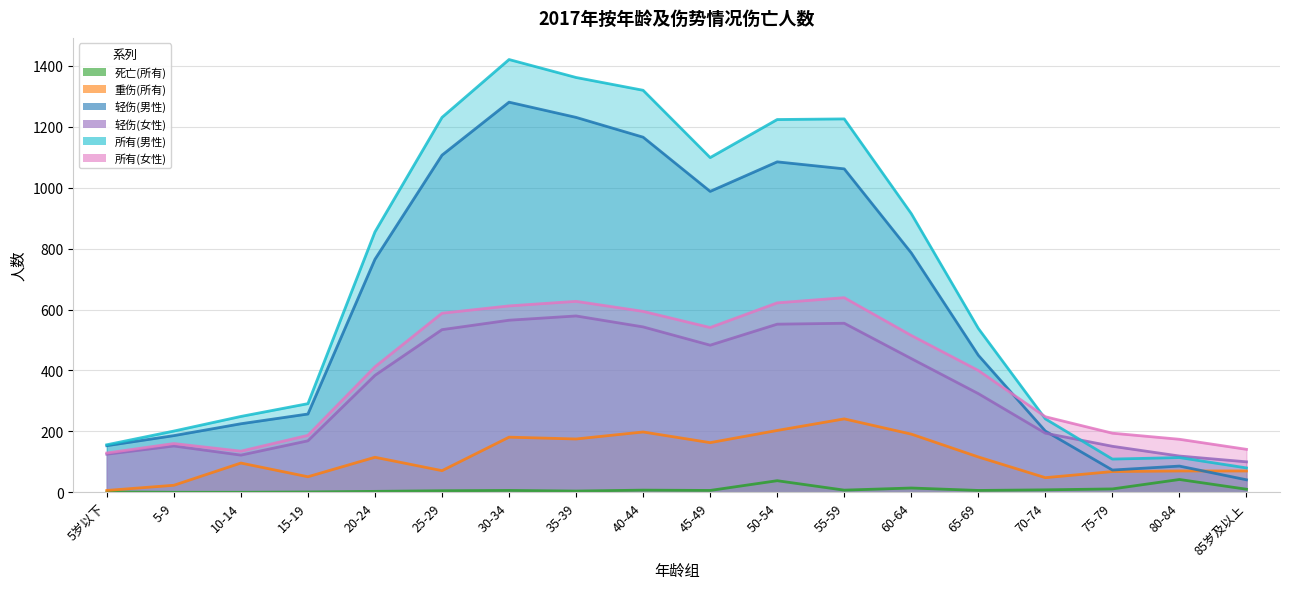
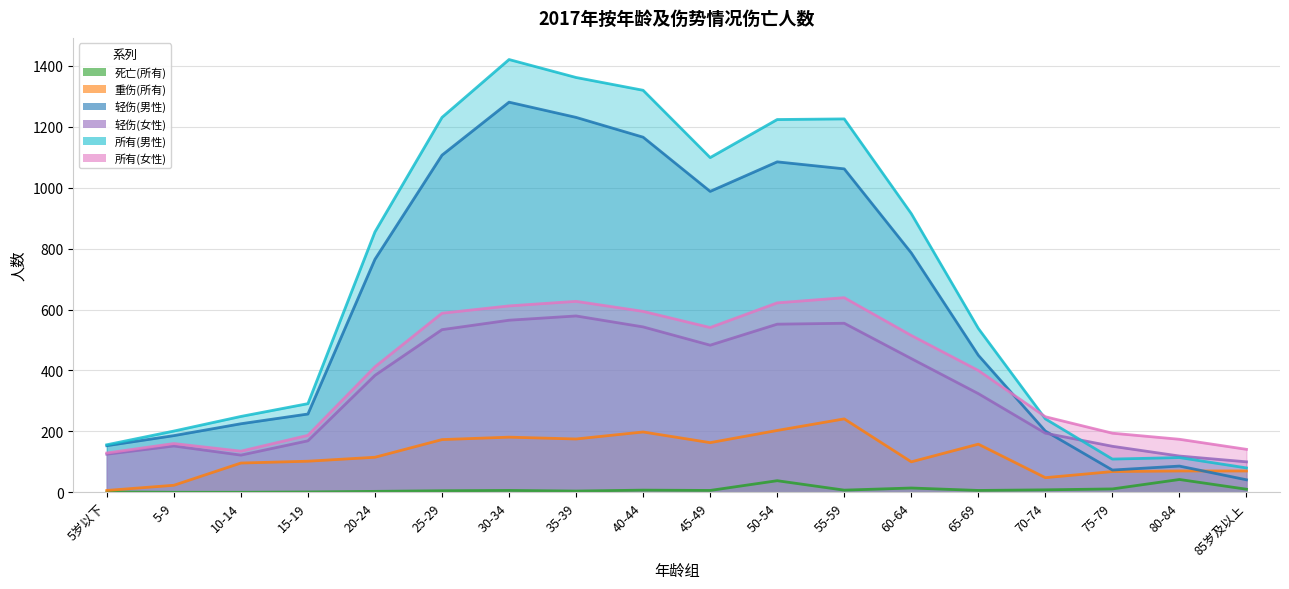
重伤(所有), 15-19: 50 -> 100
重伤(所有), 25-29: 70 -> 170
重伤(所有), 60-64: 190 -> 100
重伤(所有), 65-69: 120 -> 160
